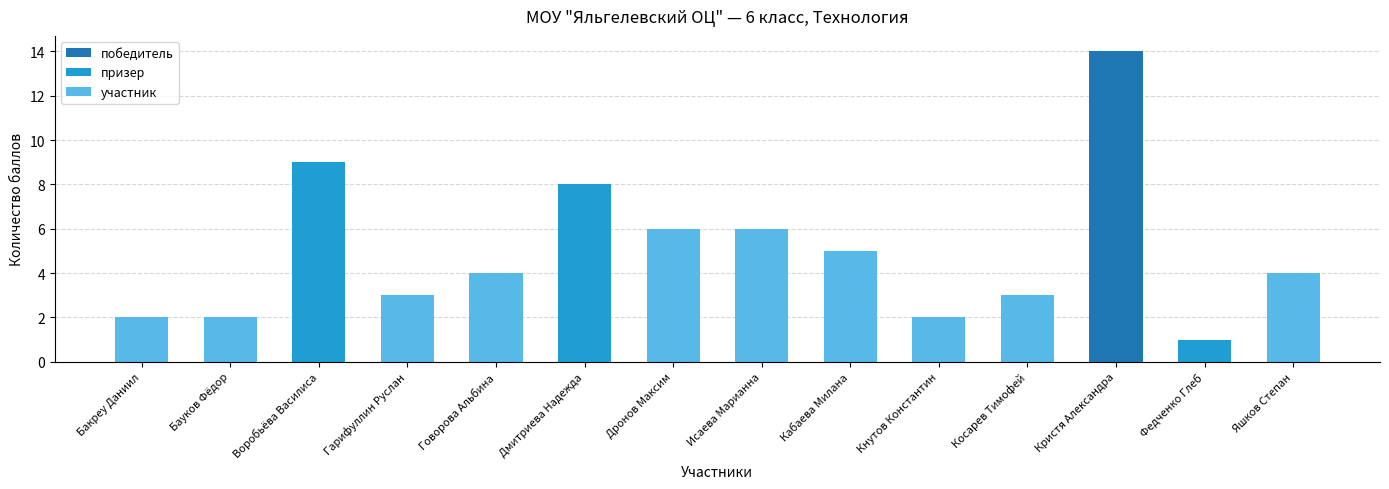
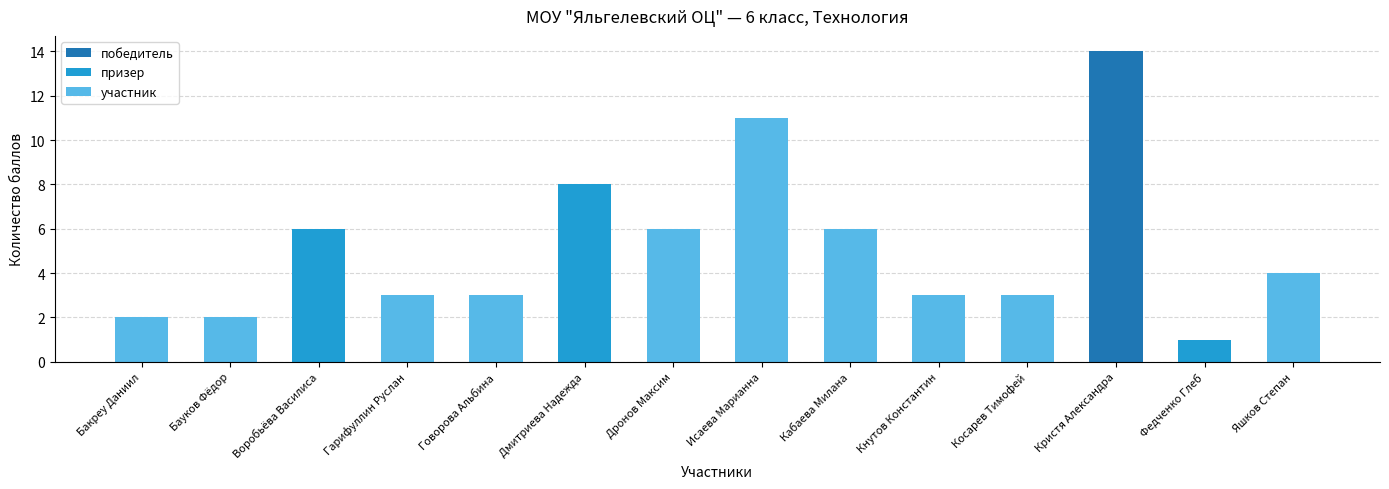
Воробьёва Василиса: 9 -> 6
Говорова Альбина: 4 -> 3
Исаева Марианна: 6 -> 11
Кабаева Милана: 5 -> 6
Кнутов Константин: 2 -> 3
